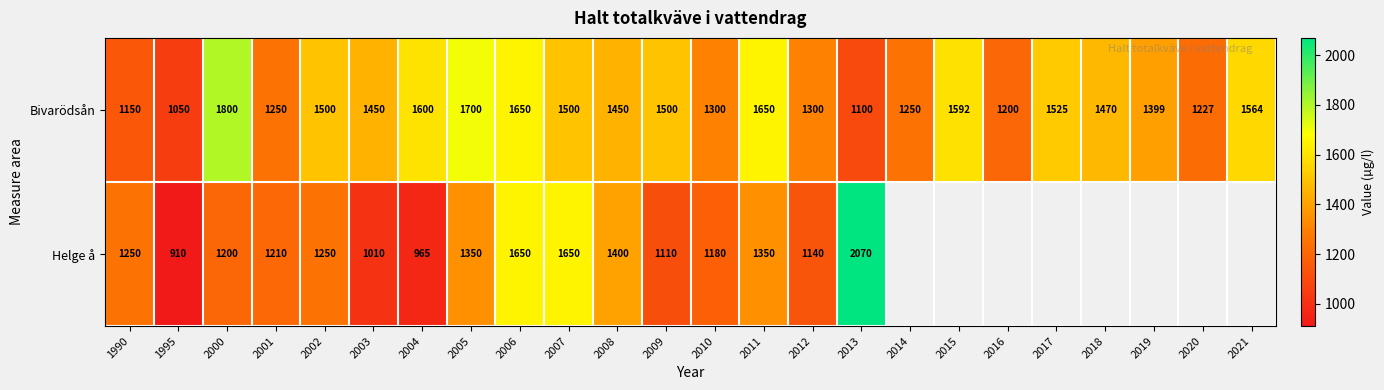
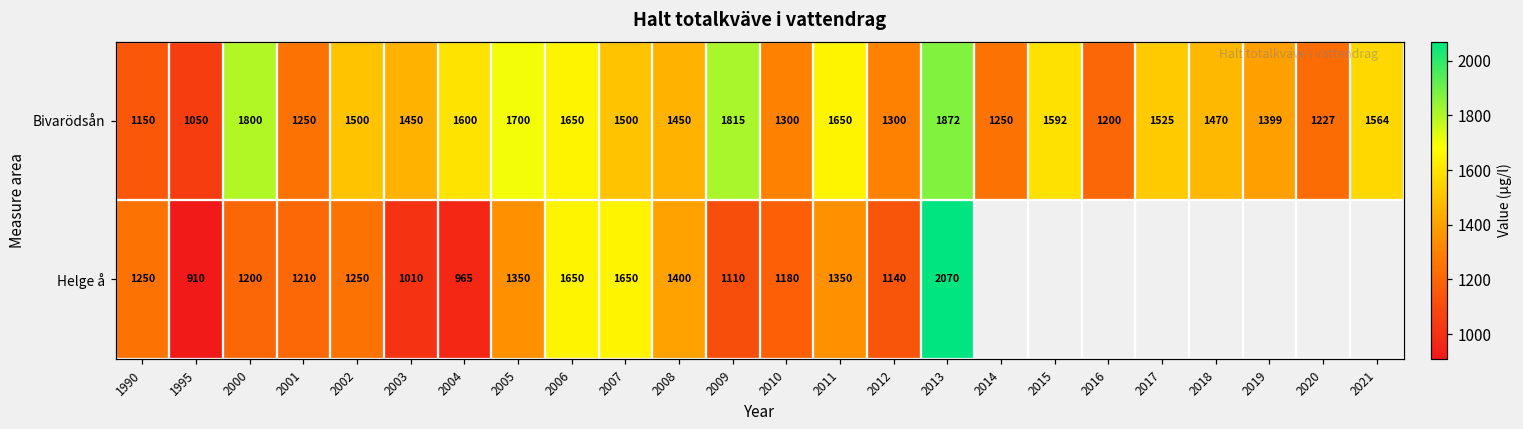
Bivarödsån, 2009: 1500 -> 1815
Bivarödsån, 2013: 1100 -> 1872
